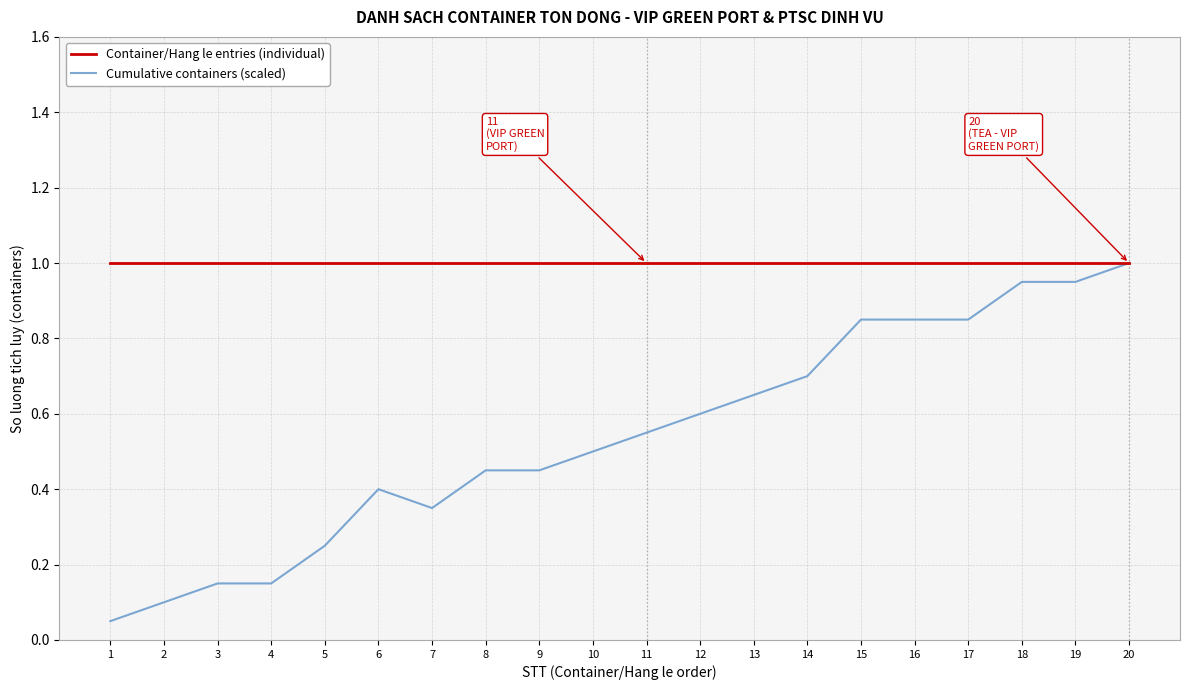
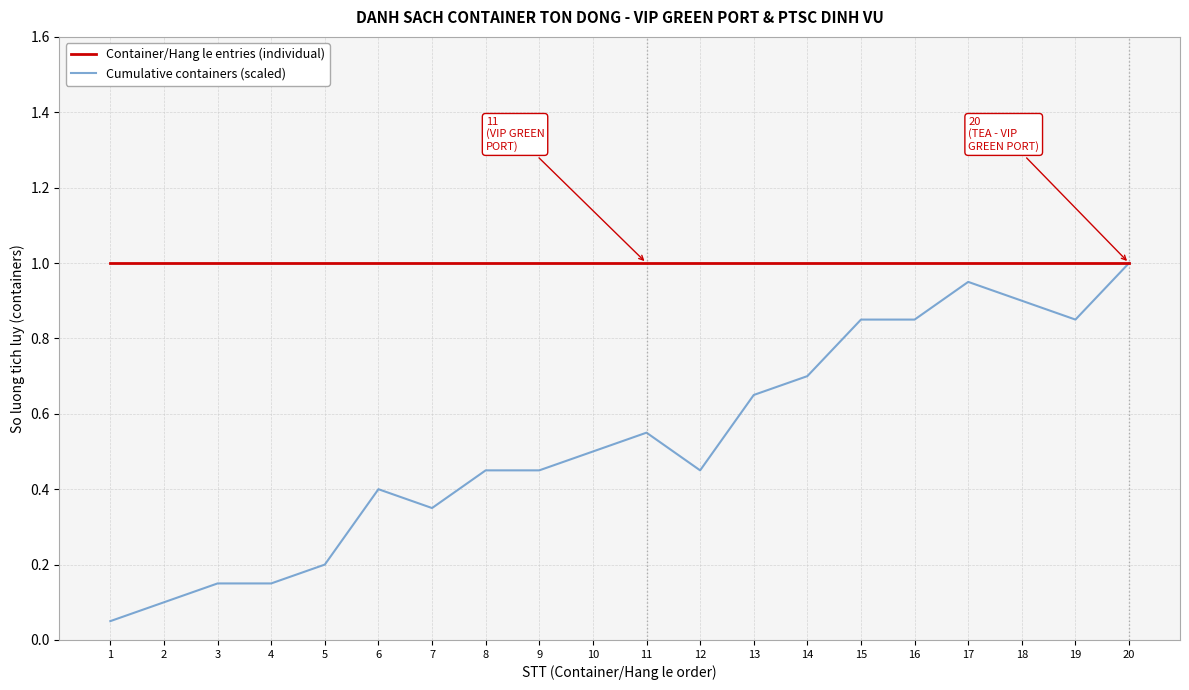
Cumulative containers (scaled), 5: 0.25 -> 0.20
Cumulative containers (scaled), 12: 0.60 -> 0.45
Cumulative containers (scaled), 17: 0.85 -> 0.95
Cumulative containers (scaled), 18: 0.95 -> 0.90
Cumulative containers (scaled), 19: 0.95 -> 0.85
